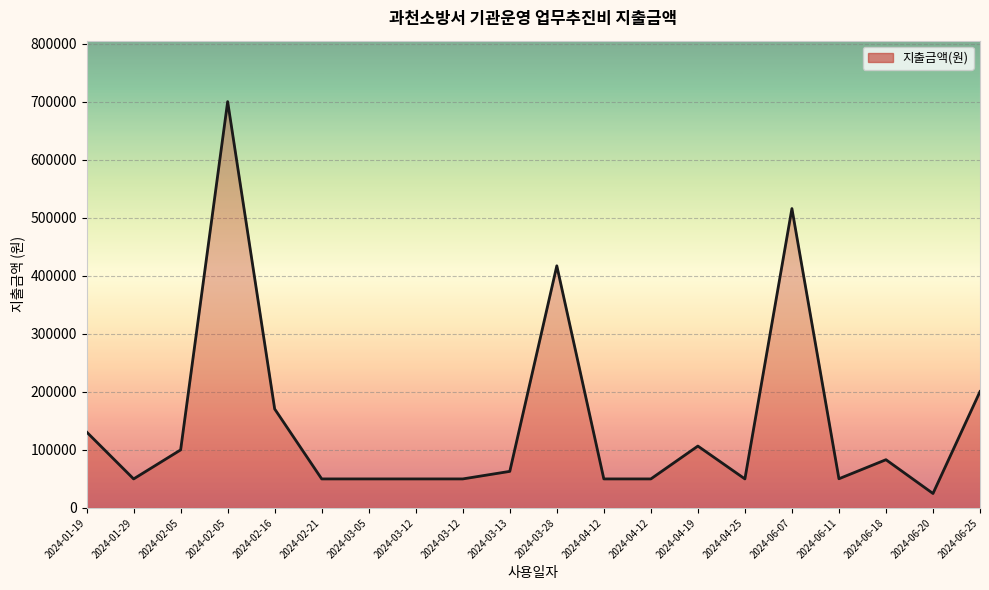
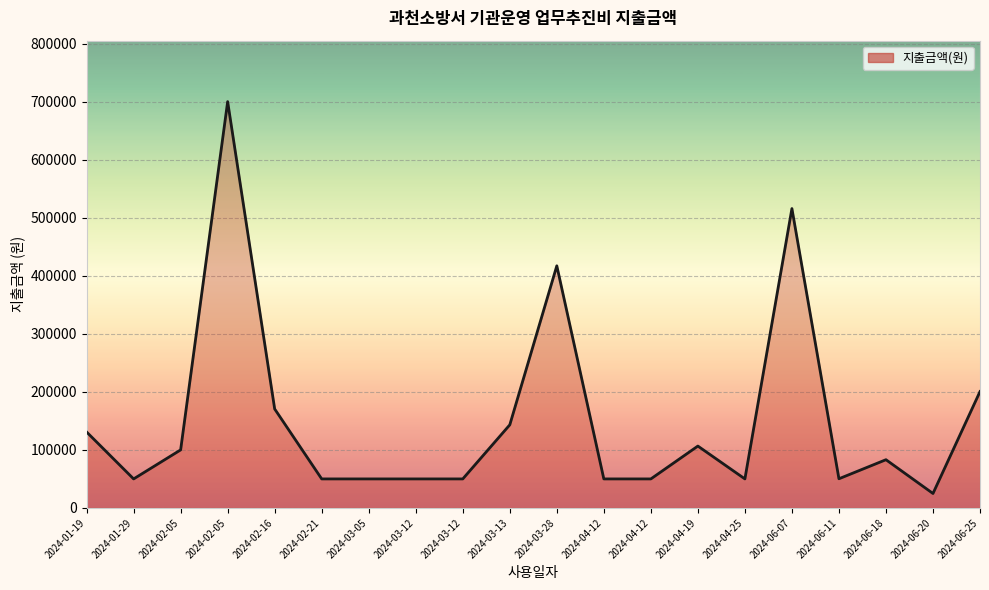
2024-03-13: 60000 -> 140000
